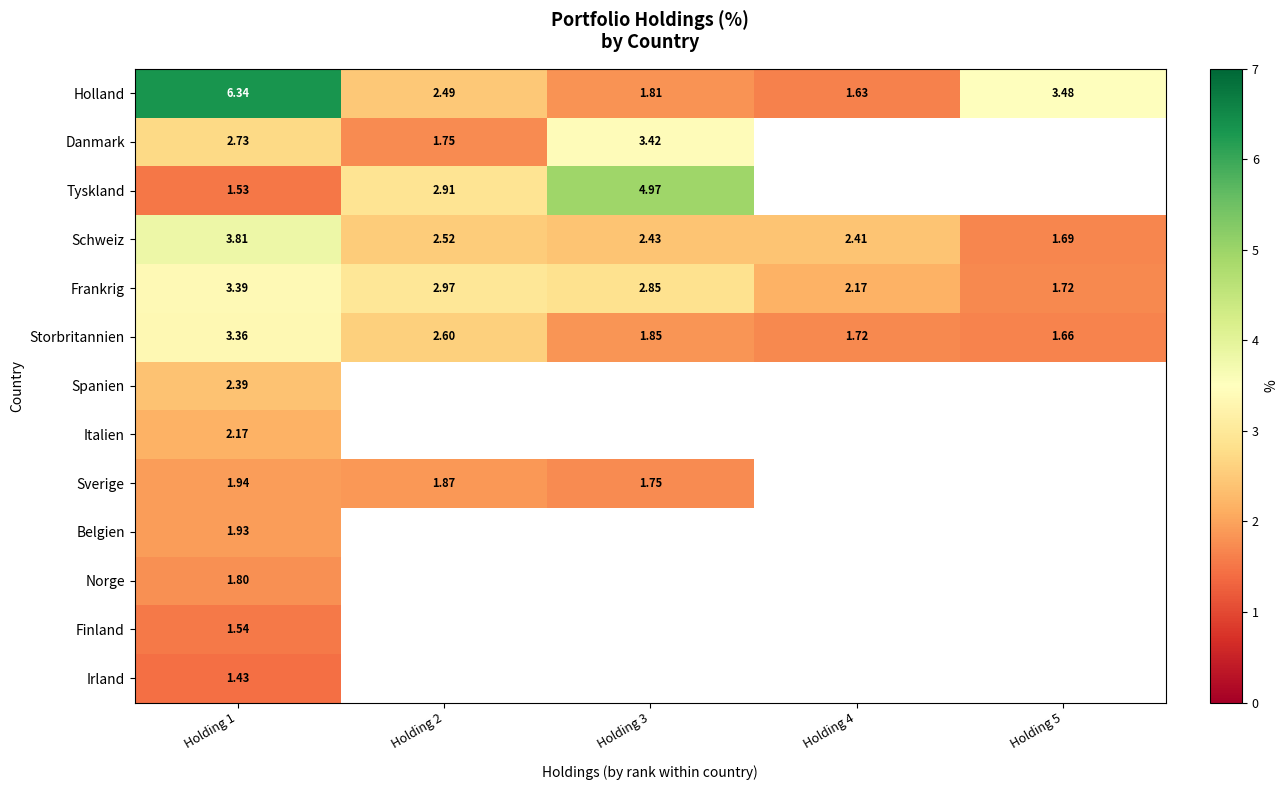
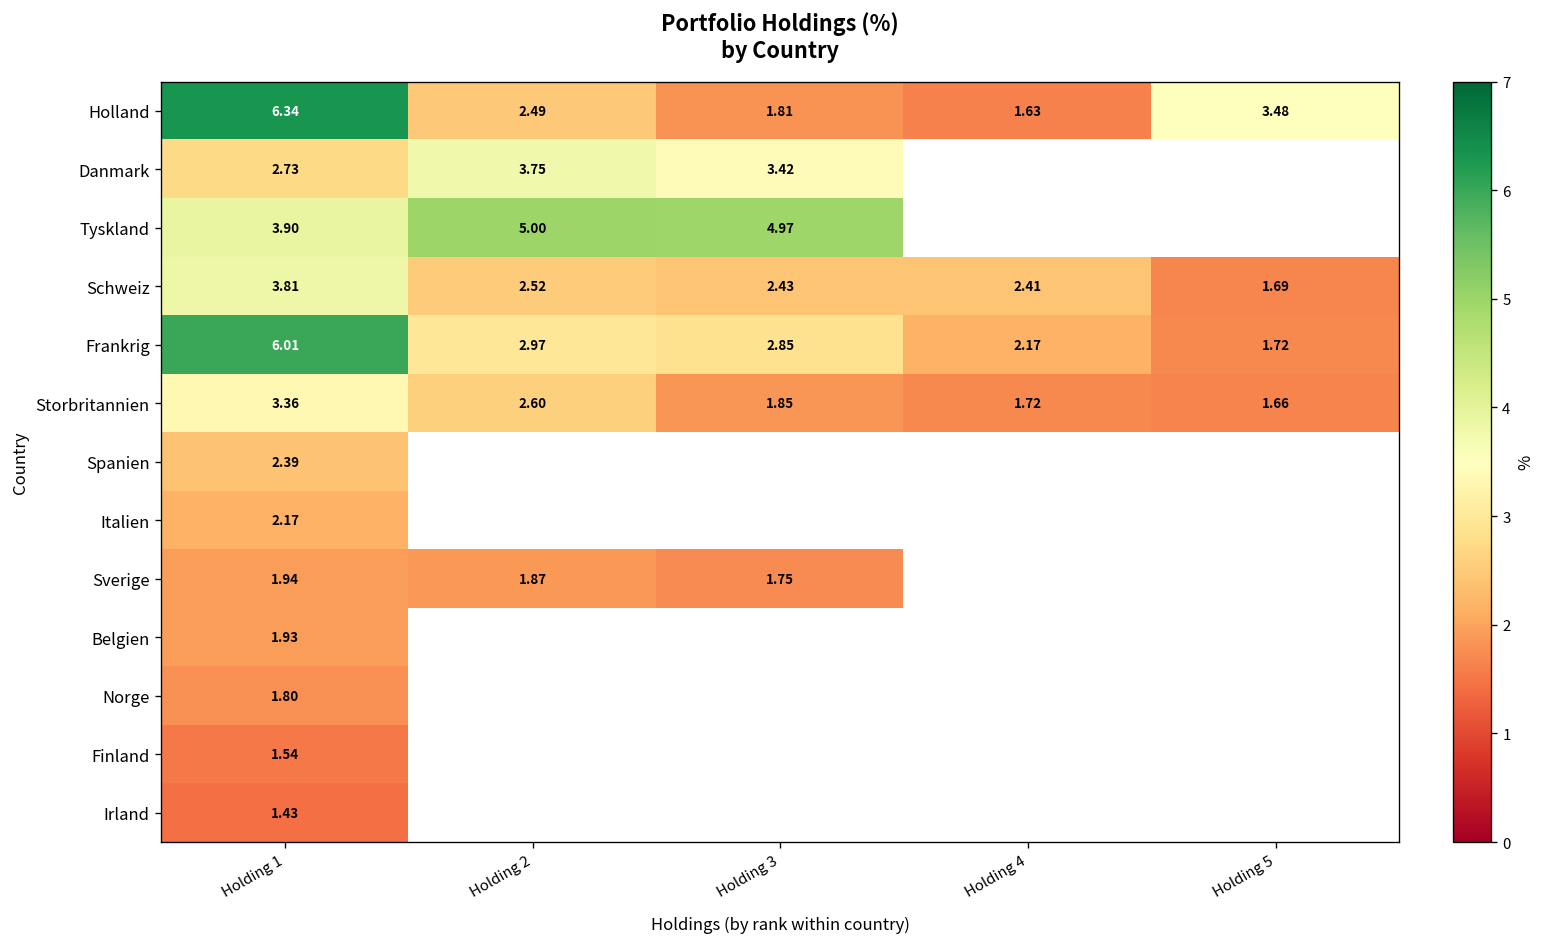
Danmark, Holding 2: 1.75 -> 3.75
Tyskland, Holding 1: 1.53 -> 3.90
Tyskland, Holding 2: 2.91 -> 5.00
Frankrig, Holding 1: 3.39 -> 6.01
